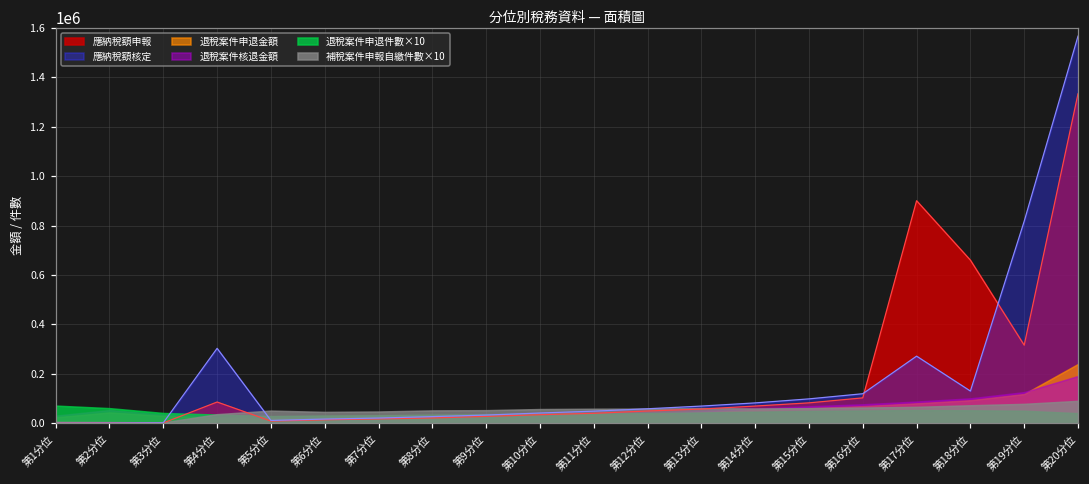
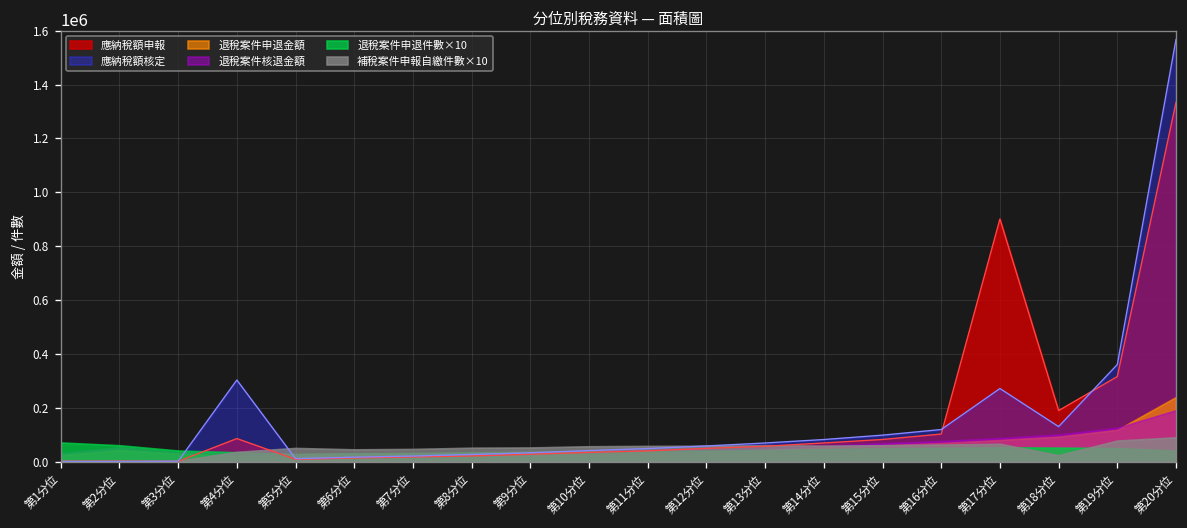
應納稅額申報, 第18分位: 660000 -> 190000
補稅案件申報自繳件數×10, 第18分位: 70000 -> 20000
應納稅額核定, 第19分位: 820000 -> 360000
